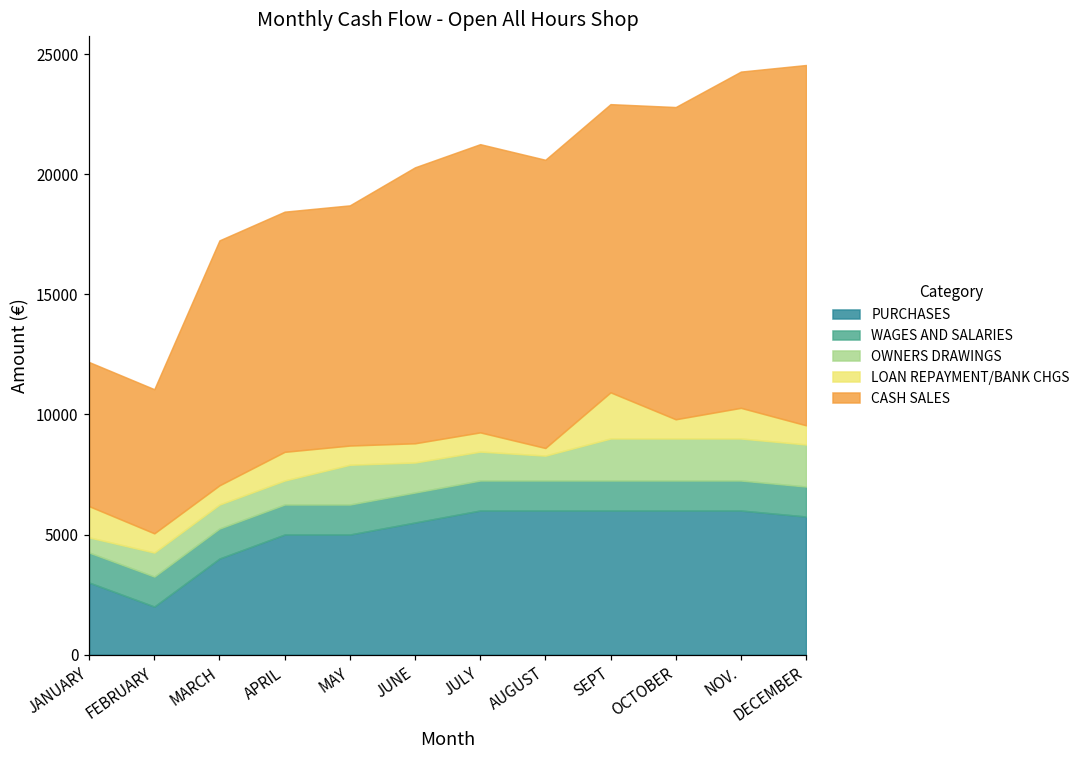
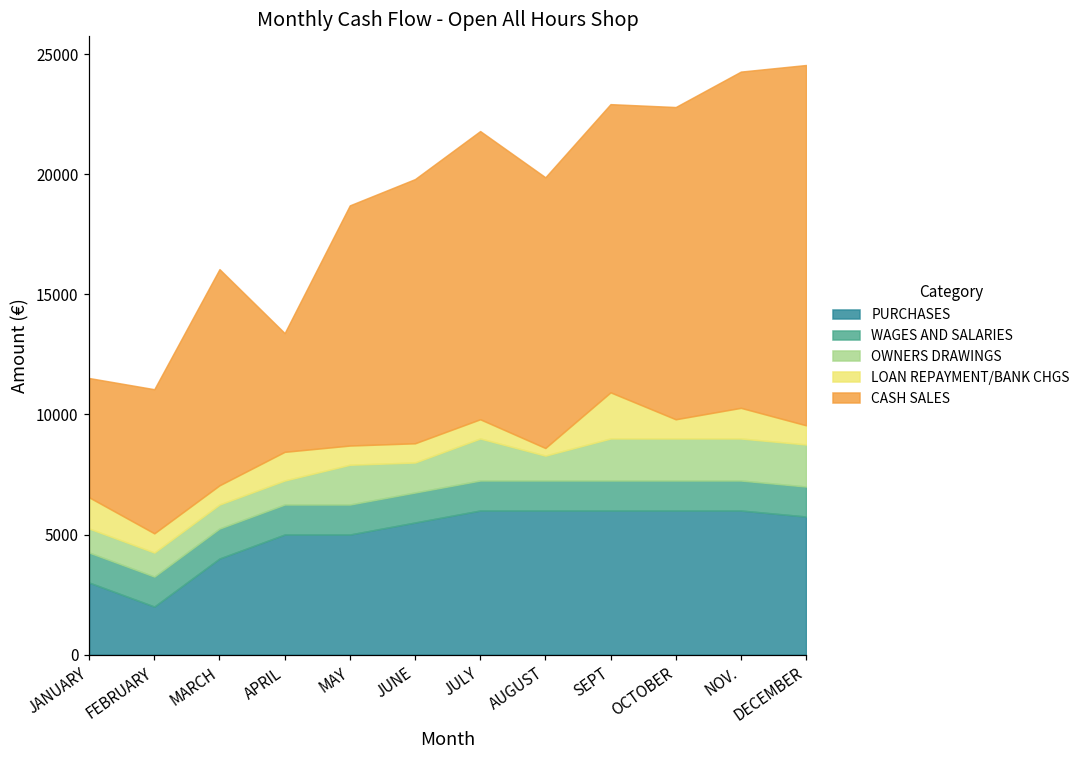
OWNERS DRAWINGS, JANUARY: 600 -> 1000
CASH SALES, JANUARY: 6000 -> 5000
CASH SALES, MARCH: 10200 -> 9000
CASH SALES, APRIL: 10000 -> 4900
CASH SALES, JUNE: 11500 -> 11000
OWNERS DRAWINGS, JULY: 1200 -> 1800
CASH SALES, AUGUST: 12000 -> 11300
